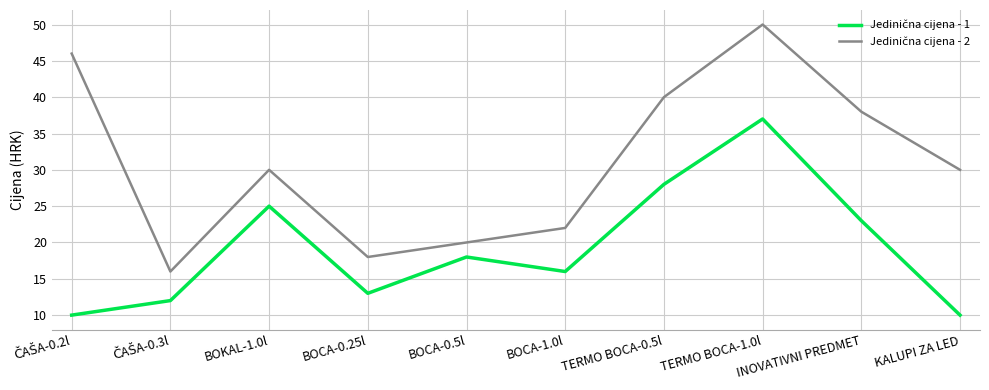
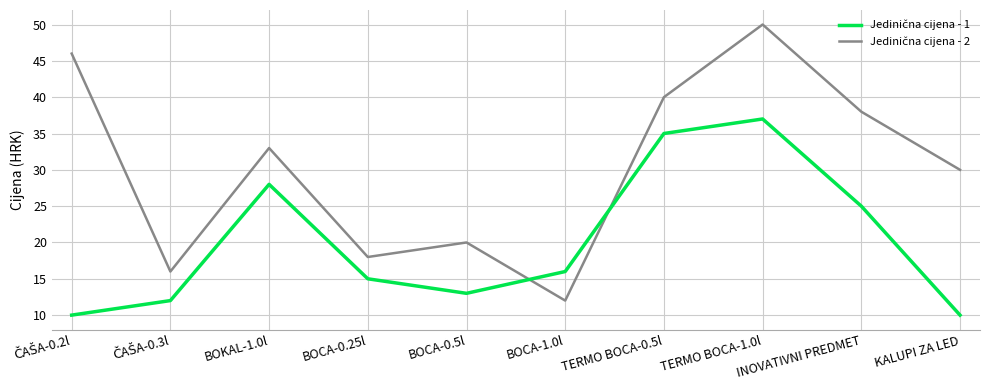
Jedinična cijena - 1, BOKAL-1.0l: 25 -> 28
Jedinična cijena - 2, BOKAL-1.0l: 30 -> 33
Jedinična cijena - 1, BOCA-0.25l: 13 -> 15
Jedinična cijena - 1, BOCA-0.5l: 18 -> 13
Jedinična cijena - 2, BOCA-1.0l: 22 -> 12
Jedinična cijena - 1, TERMO BOCA-0.5l: 28 -> 35
Jedinična cijena - 1, INOVATIVNI PREDMET: 23 -> 25
